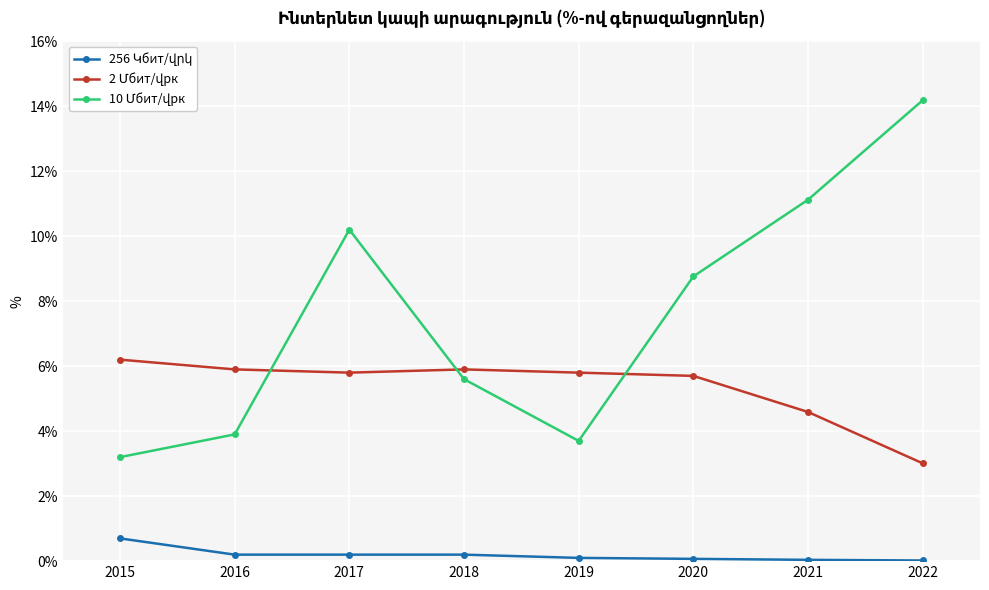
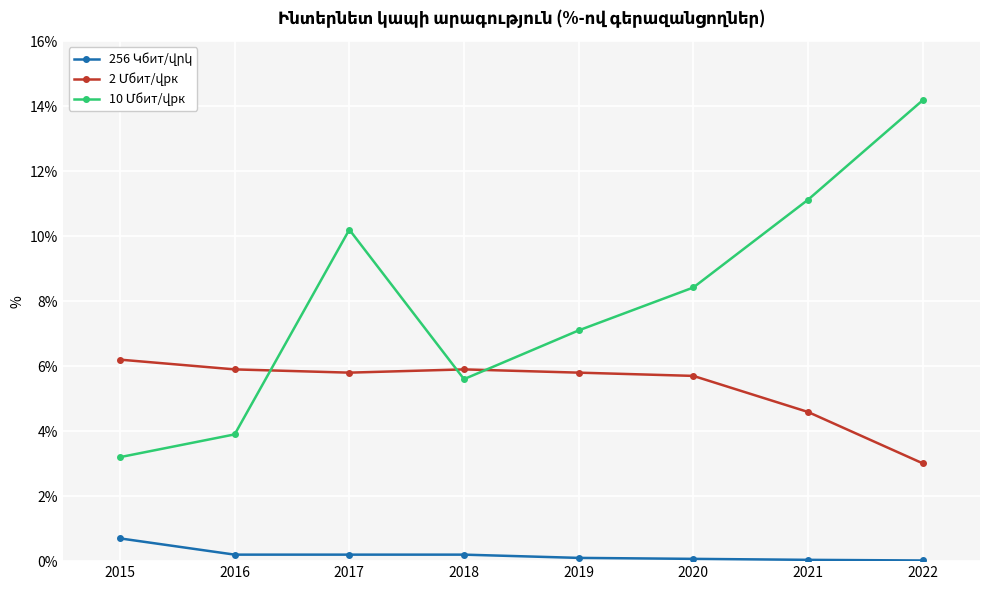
10 Մбит/վрк, 2019: 3.7% -> 7.1%
10 Մбит/վрк, 2020: 8.8% -> 8.4%
